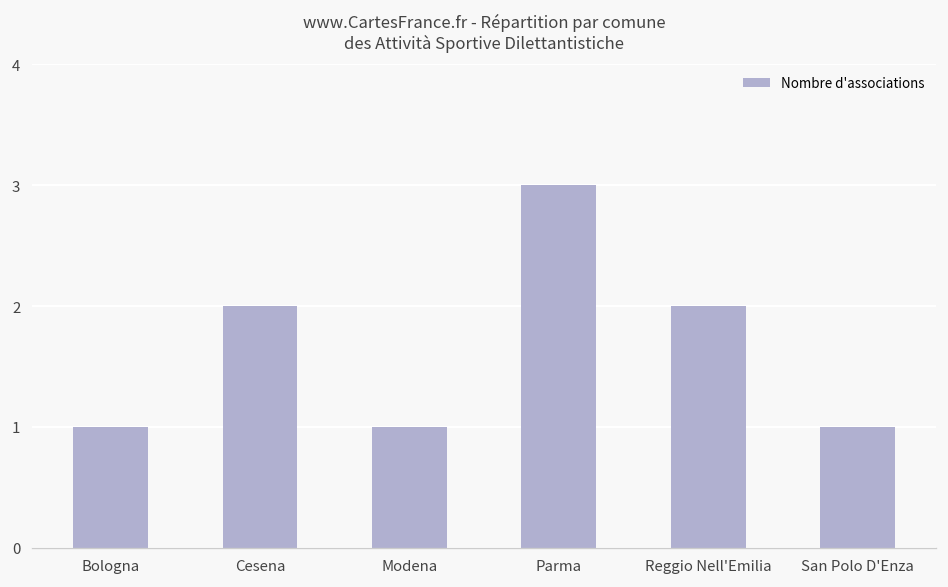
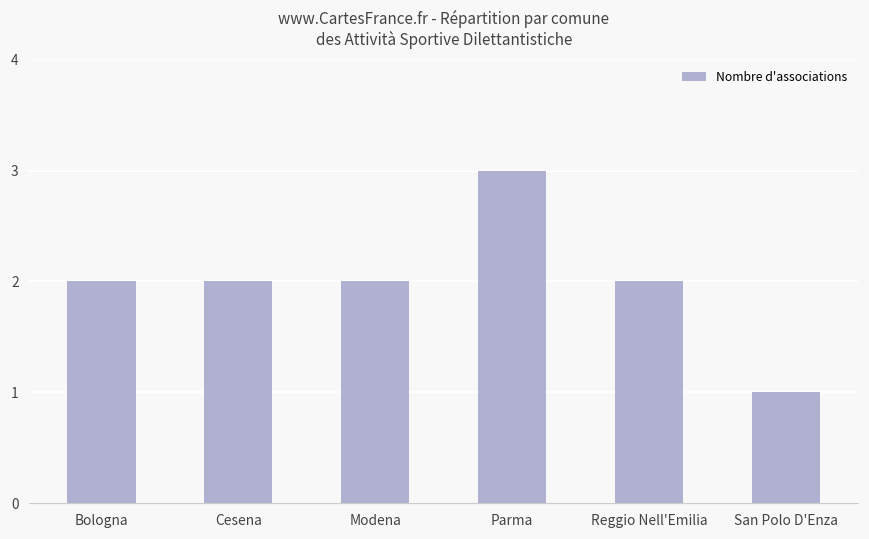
Bologna: 1 -> 2
Modena: 1 -> 2
